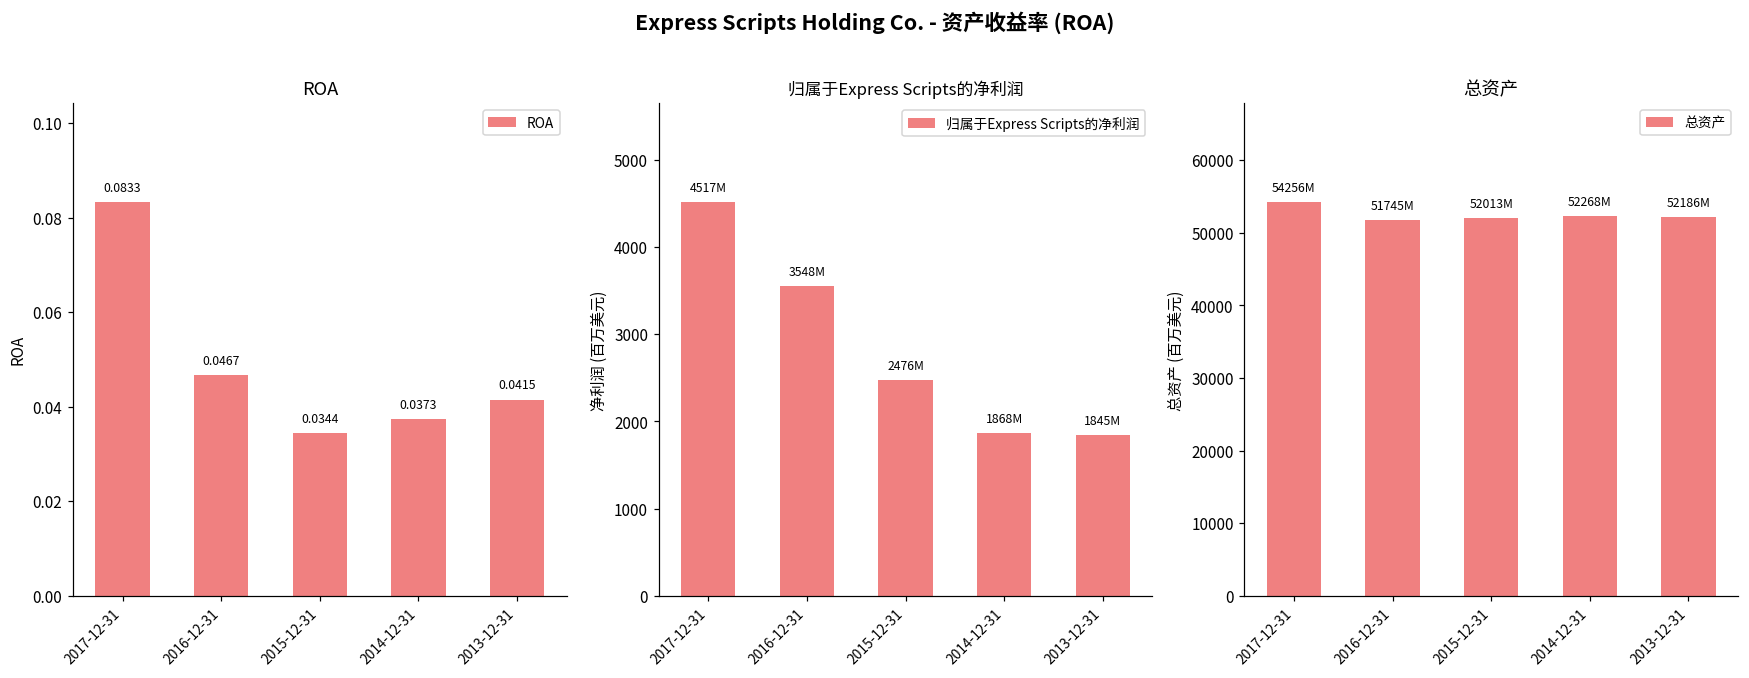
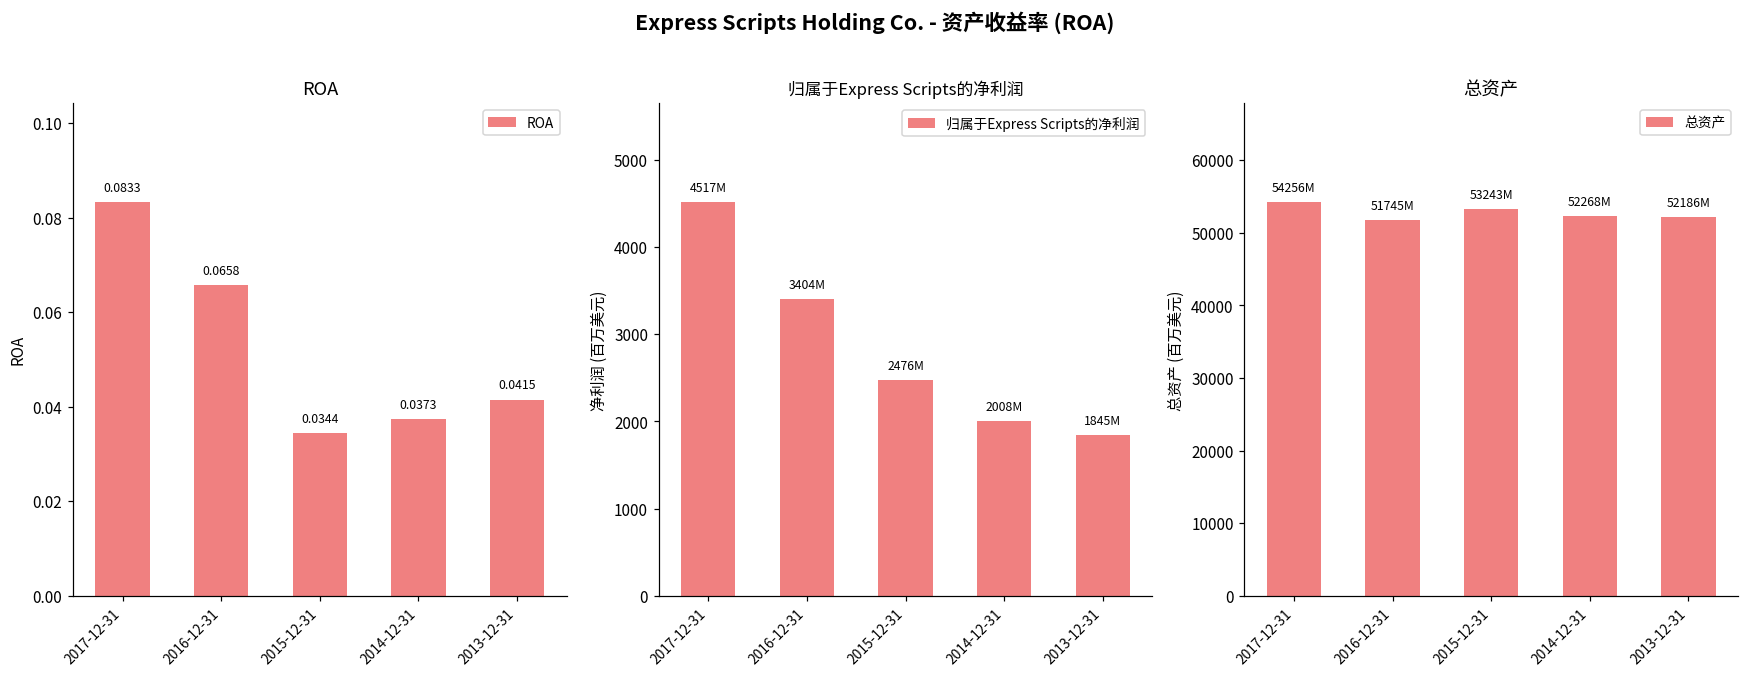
ROA, 2016-12-31: 0.0467 -> 0.0658
归属于Express Scripts的净利润, 2016-12-31: 3548M -> 3404M
归属于Express Scripts的净利润, 2014-12-31: 1868M -> 2008M
总资产, 2015-12-31: 52013M -> 53243M
